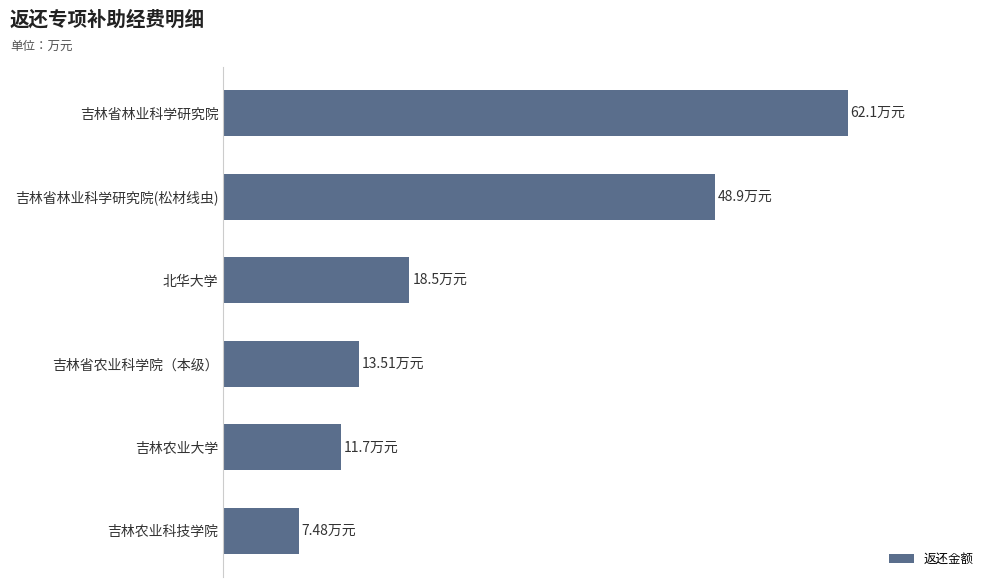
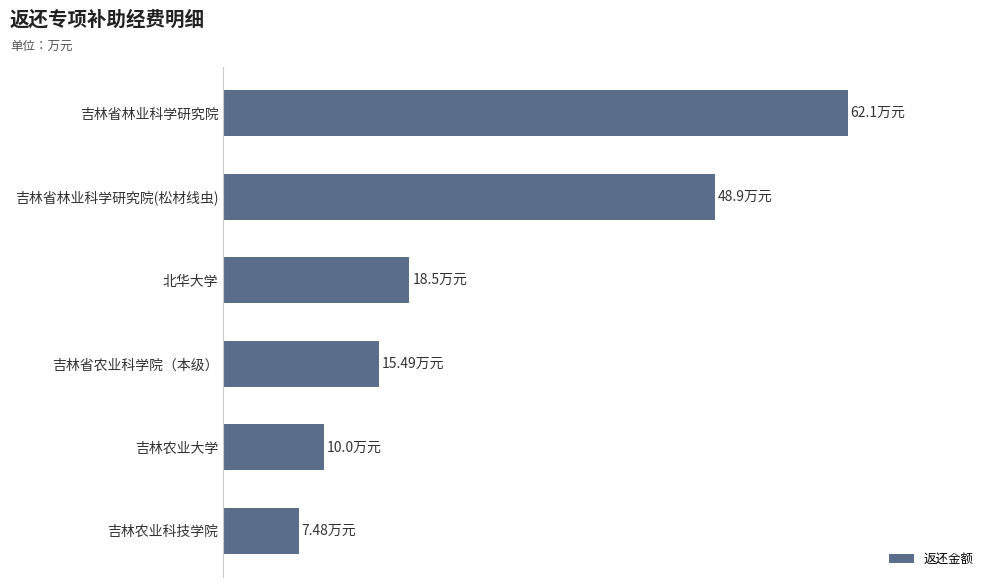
吉林省农业科学院（本级）: 13.51 -> 15.49
吉林农业大学: 11.7 -> 10.0
